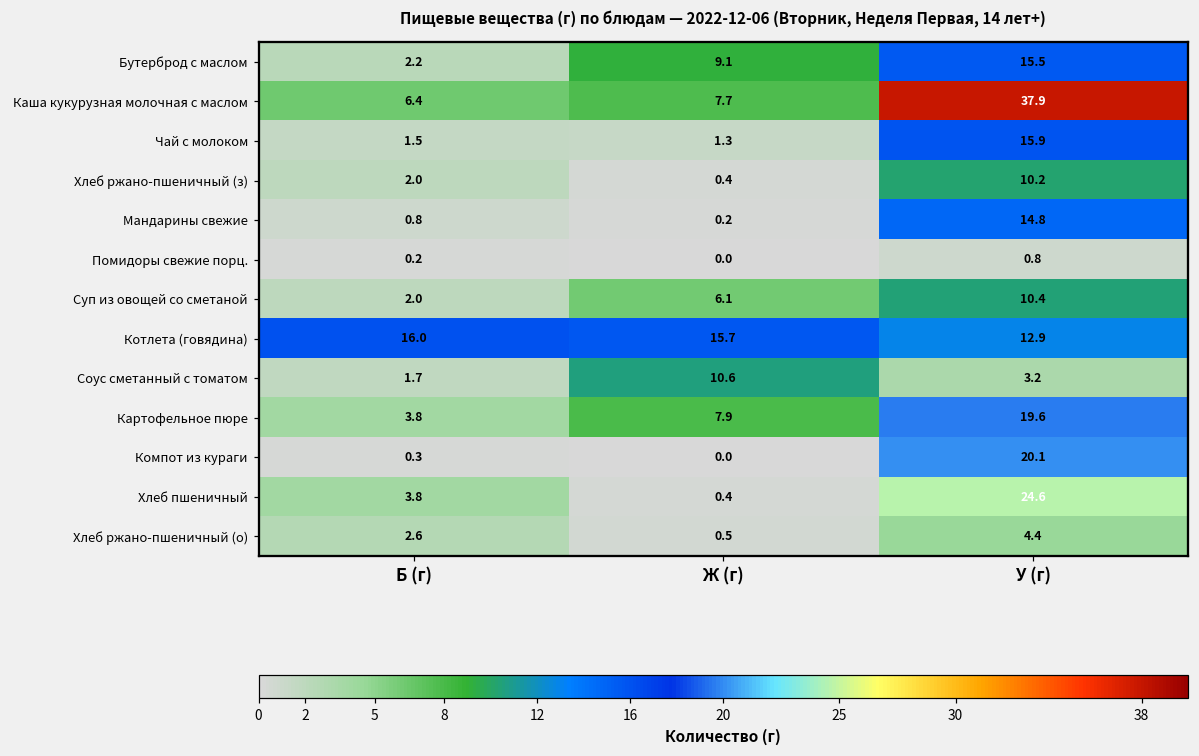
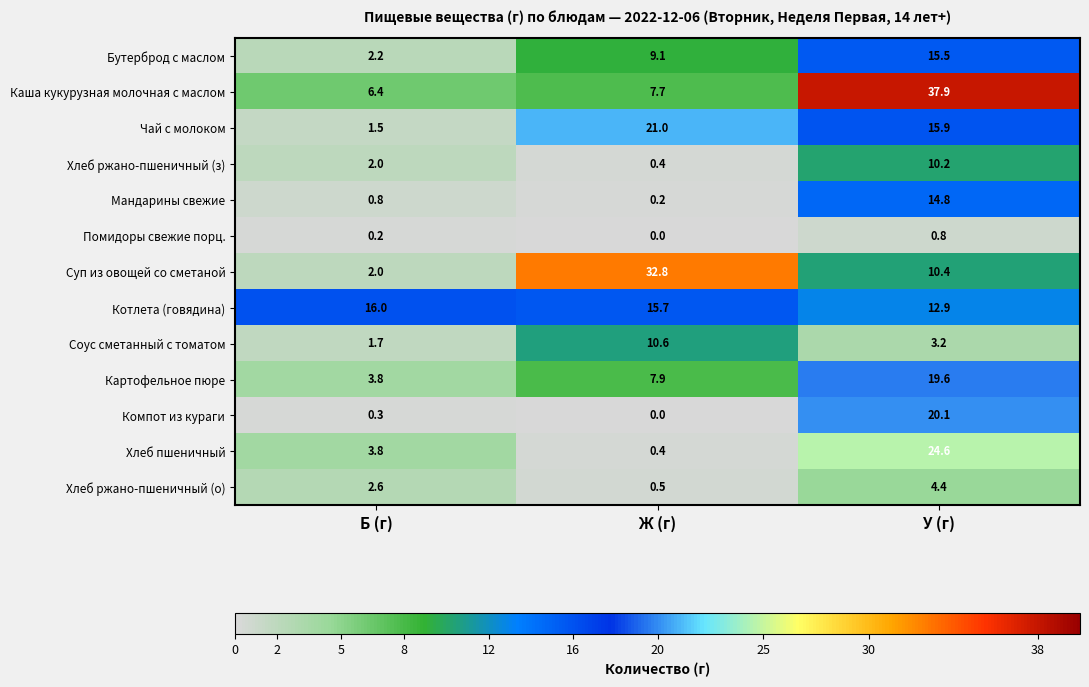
Чай с молоком, Ж (г): 1.3 -> 21.0
Суп из овощей со сметаной, Ж (г): 6.1 -> 32.8
